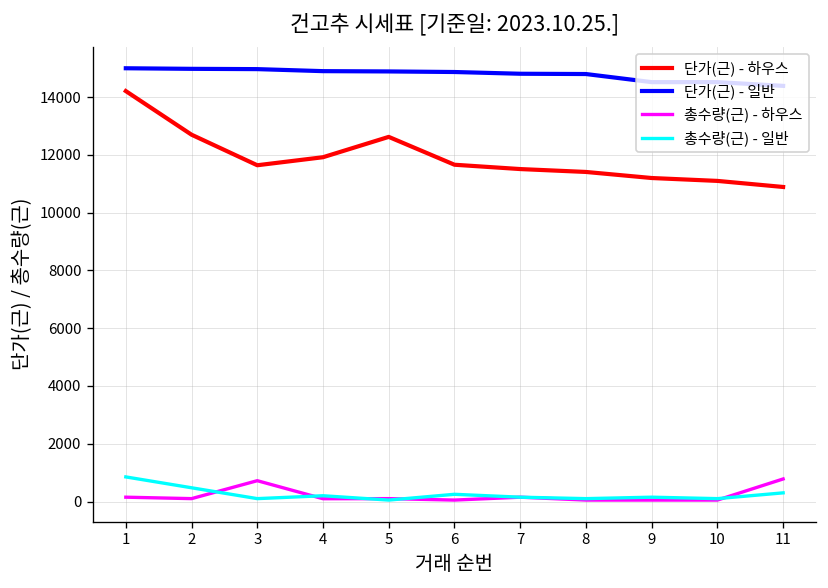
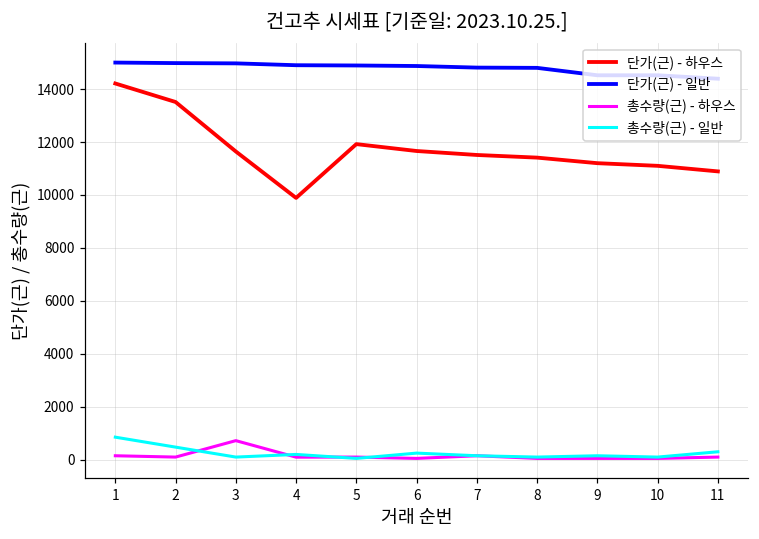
단가(근) - 하우스, 2: 12700 -> 13500
단가(근) - 하우스, 4: 11900 -> 9900
단가(근) - 하우스, 5: 12600 -> 11900
총수량(근) - 하우스, 11: 800 -> 100
